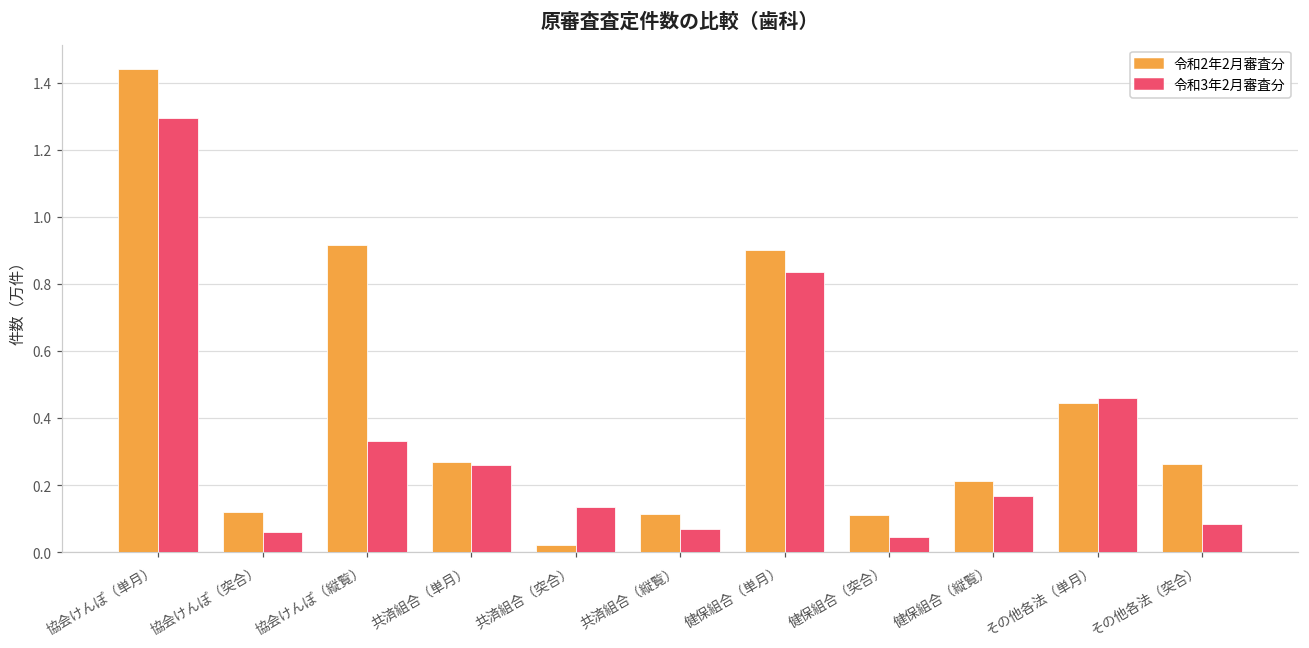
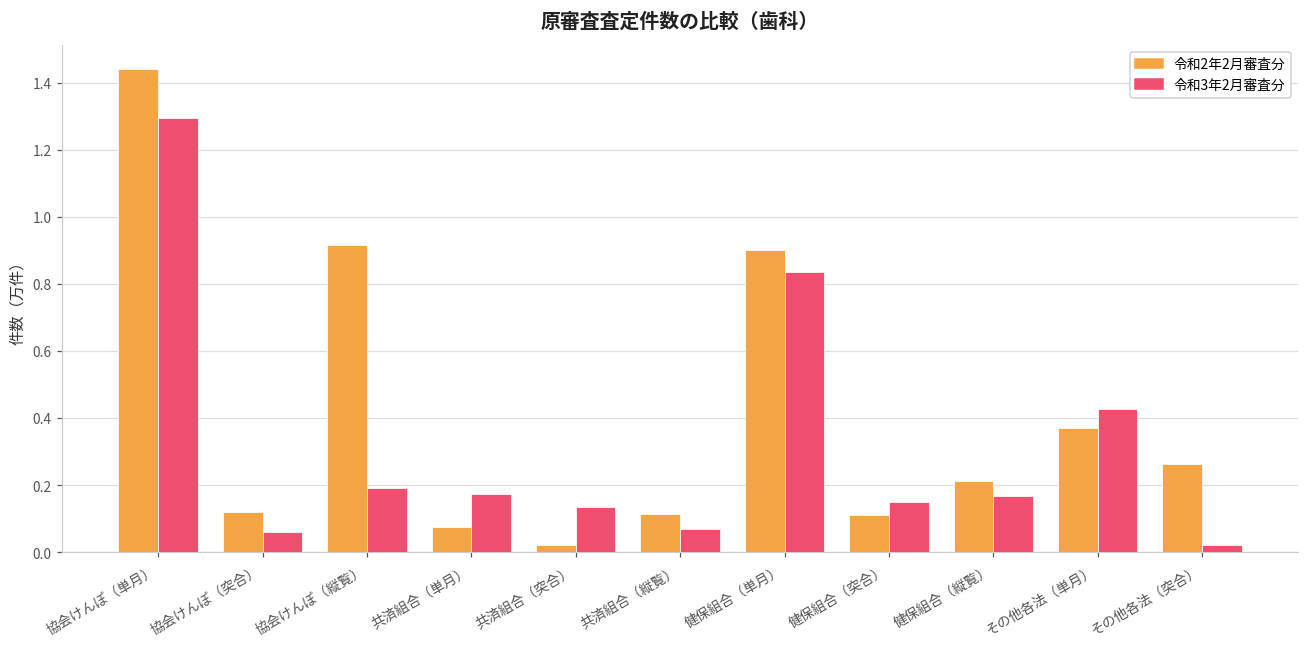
令和3年2月審査分, 協会けんぽ（縦覧）: 0.33 -> 0.19
令和2年2月審査分, 共済組合（単月）: 0.27 -> 0.08
令和3年2月審査分, 共済組合（単月）: 0.26 -> 0.17
令和3年2月審査分, 健保組合（突合）: 0.05 -> 0.15
令和2年2月審査分, その他各法（単月）: 0.44 -> 0.37
令和3年2月審査分, その他各法（単月）: 0.46 -> 0.43
令和3年2月審査分, その他各法（突合）: 0.08 -> 0.02
